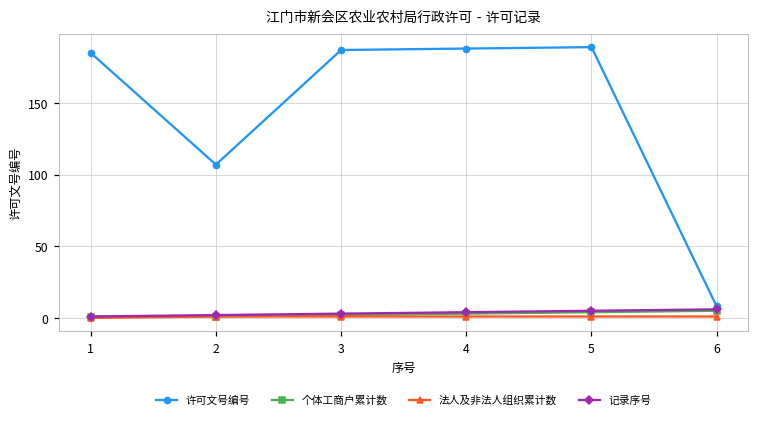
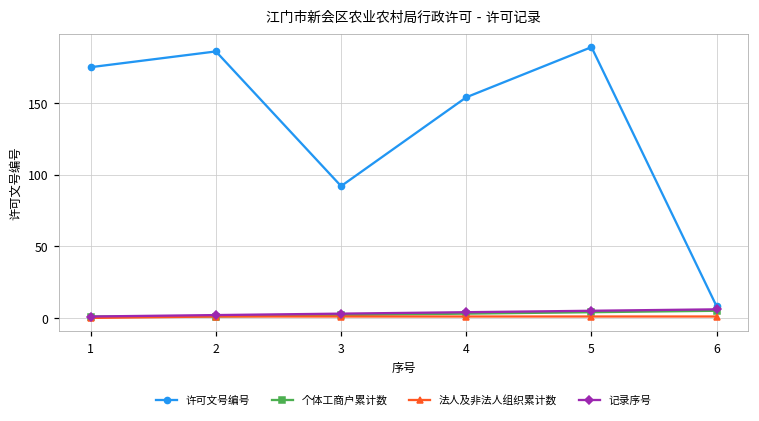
许可文号编号, 1: 185 -> 175
许可文号编号, 2: 107 -> 186
许可文号编号, 3: 187 -> 92
许可文号编号, 4: 188 -> 154
